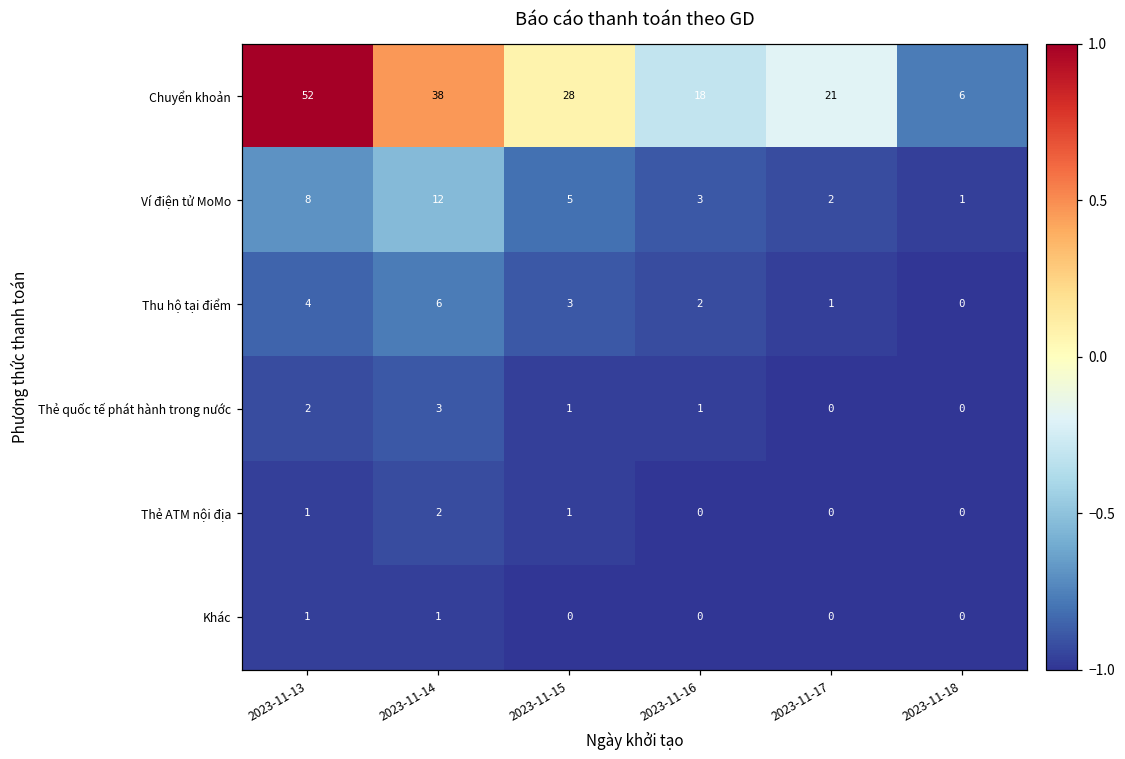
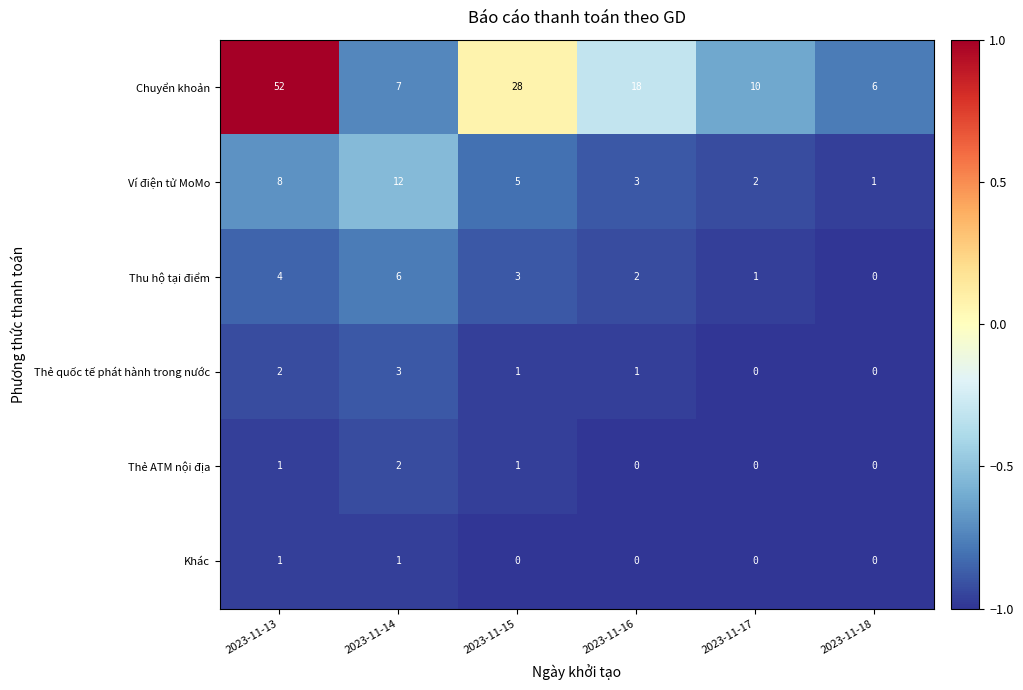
Chuyển khoản, 2023-11-14: 38 -> 7
Chuyển khoản, 2023-11-17: 21 -> 10
